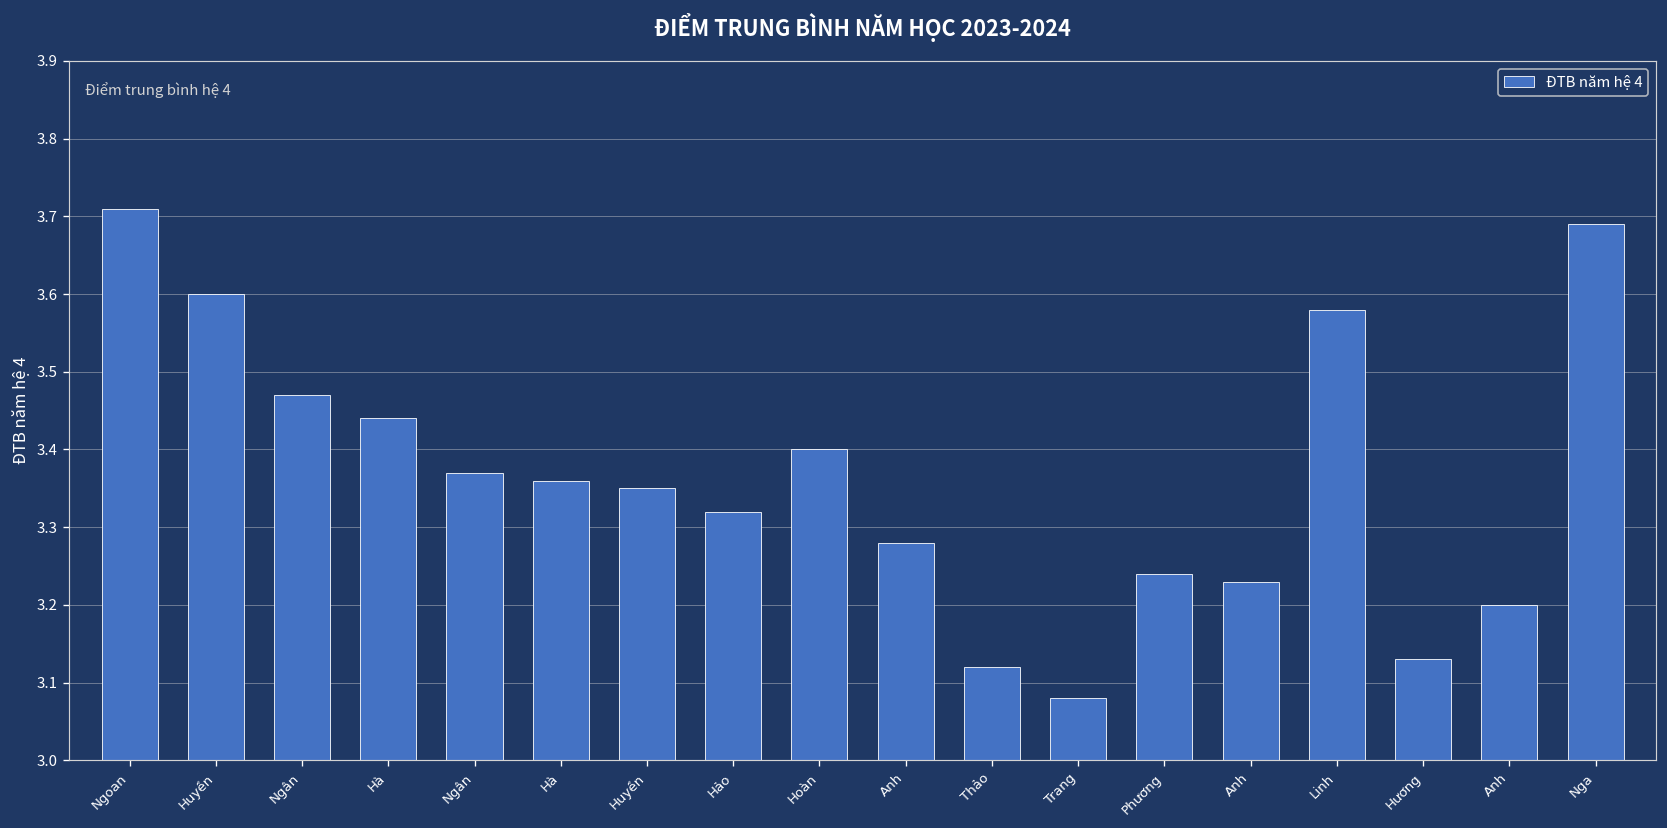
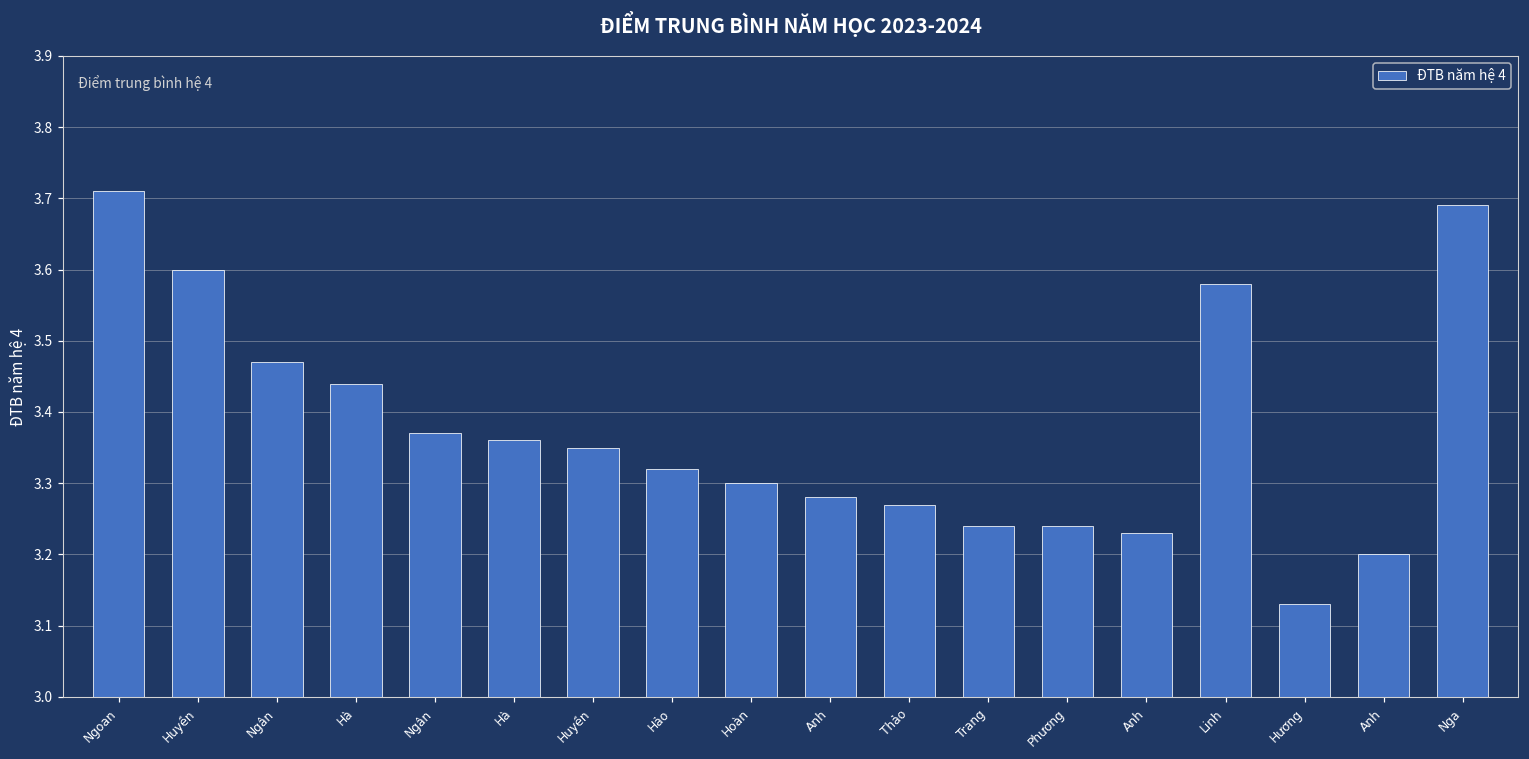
Hoàn: 3.4 -> 3.3
Thảo: 3.12 -> 3.27
Trang: 3.08 -> 3.24
